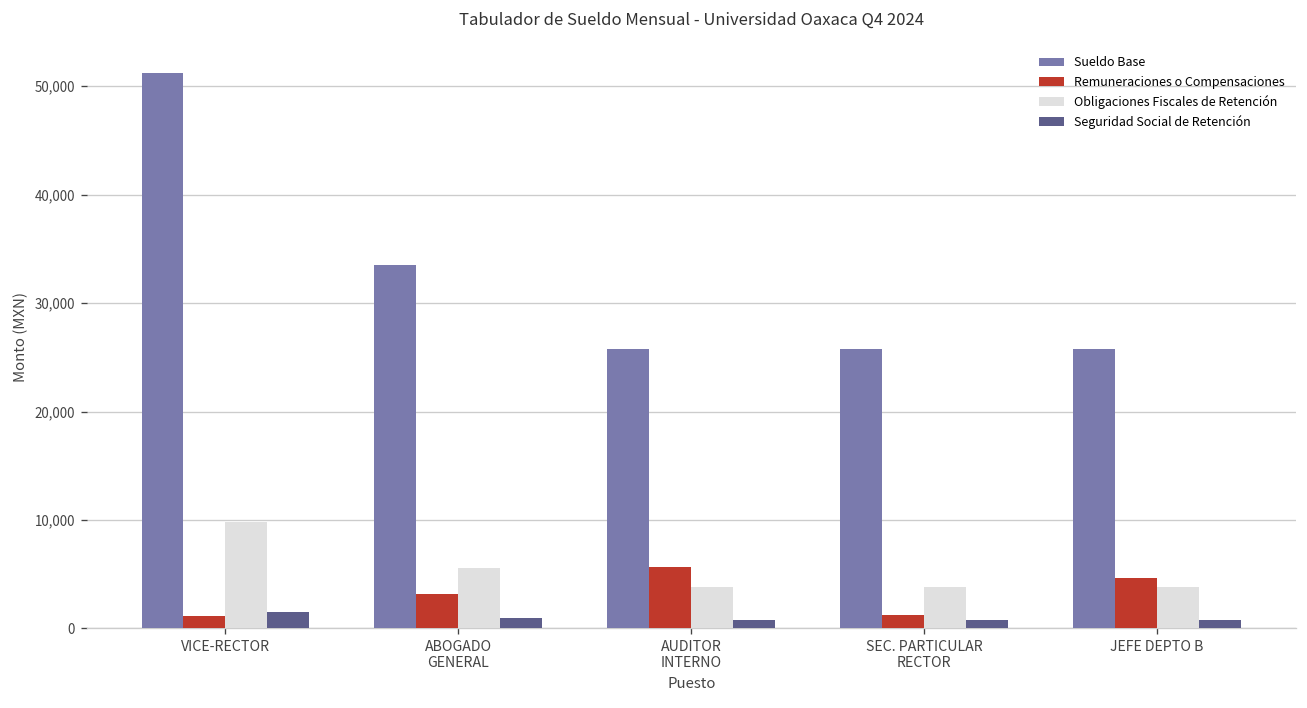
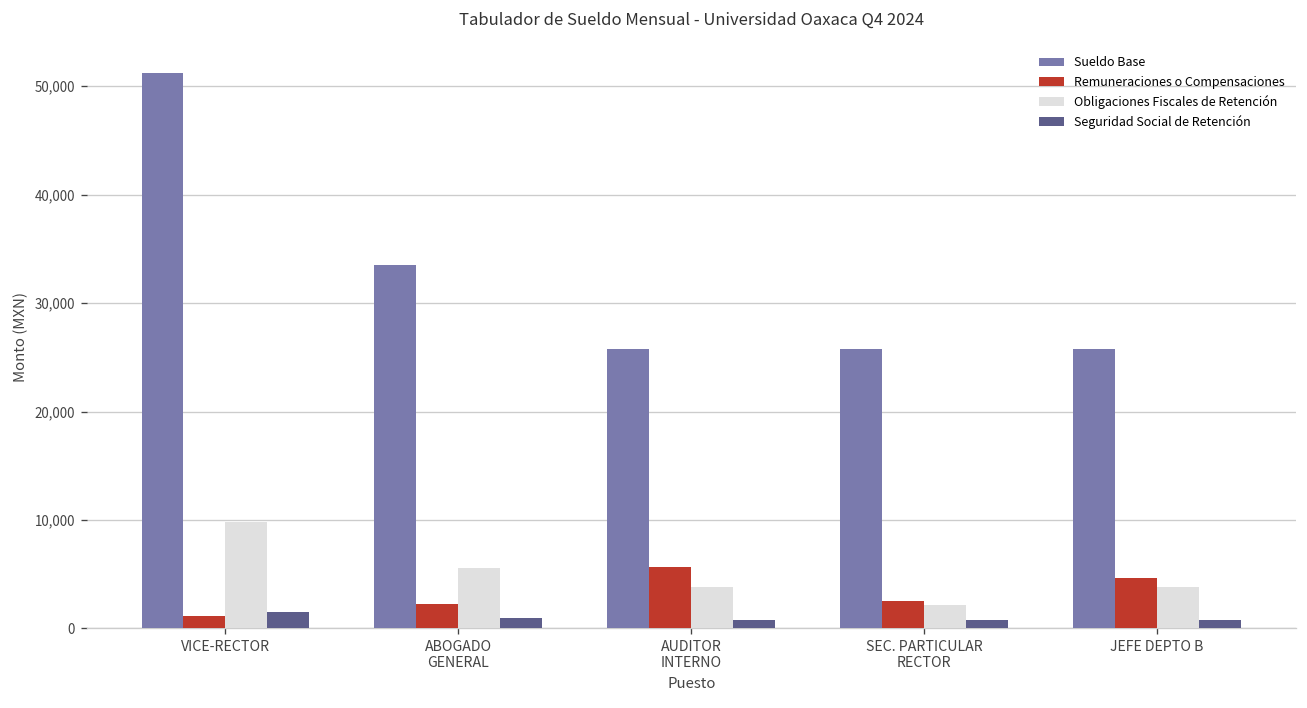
Remuneraciones o Compensaciones, ABOGADO GENERAL: 3,000 -> 2,000
Remuneraciones o Compensaciones, SEC. PARTICULAR RECTOR: 1,000 -> 3,000
Obligaciones Fiscales de Retención, SEC. PARTICULAR RECTOR: 4,000 -> 2,000
